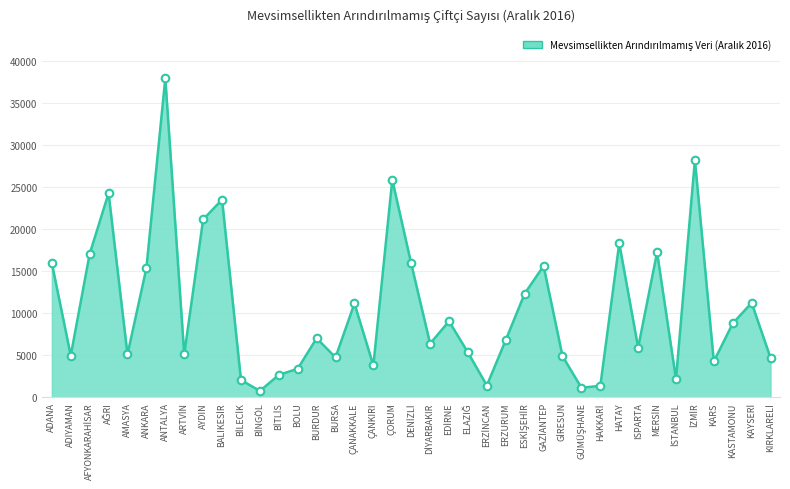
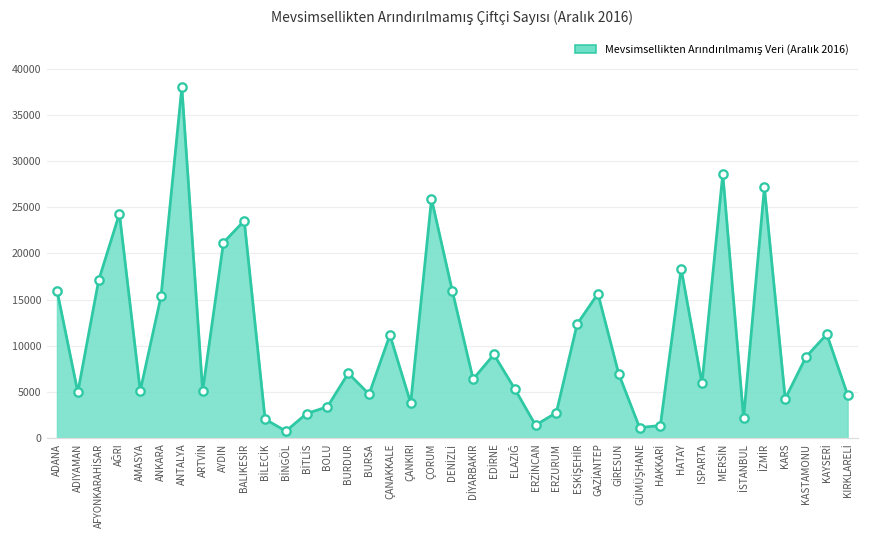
ERZURUM: 7000 -> 3000
GİRESUN: 5000 -> 7000
MERSİN: 17000 -> 29000
İZMİR: 28000 -> 27000
